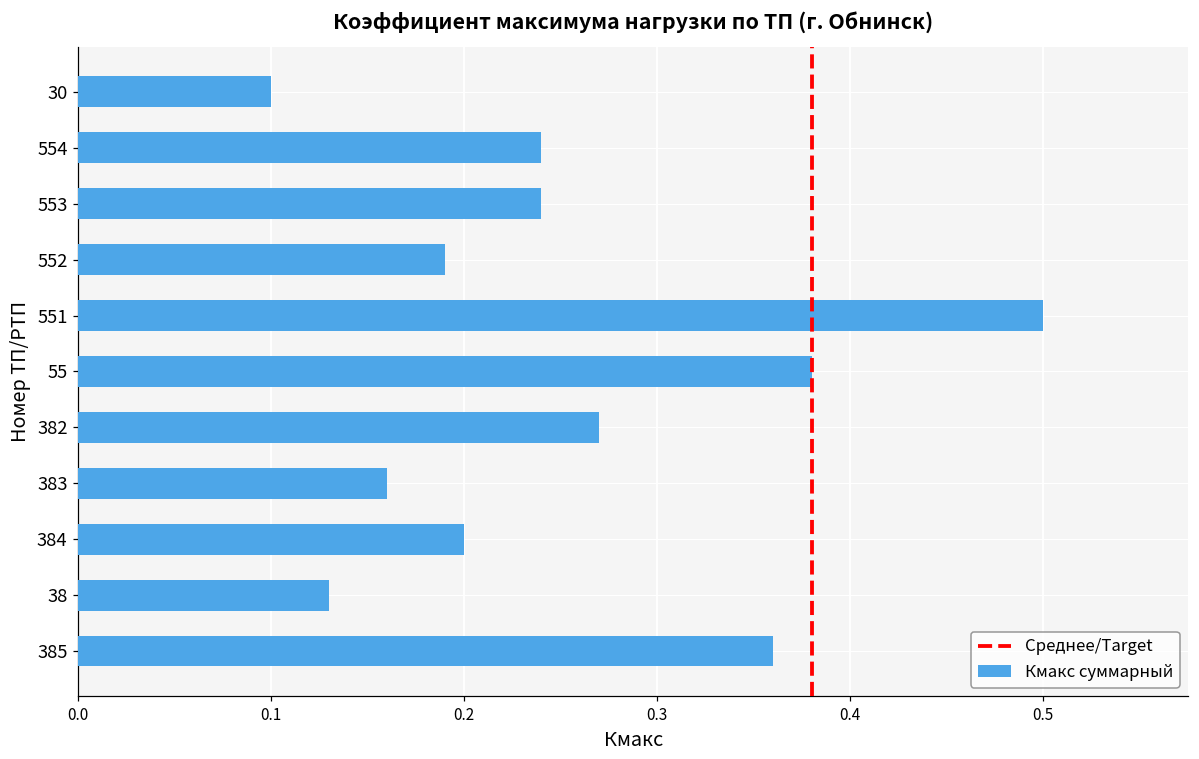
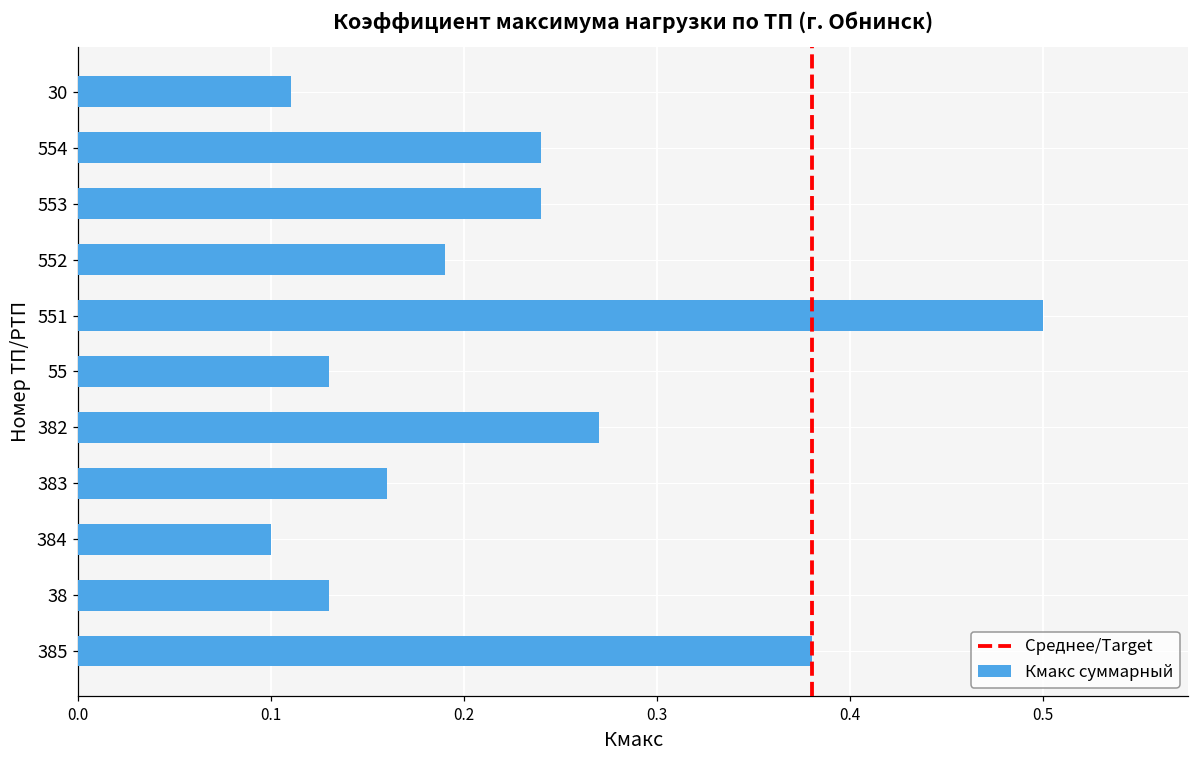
30: 0.10 -> 0.11
55: 0.38 -> 0.13
384: 0.2 -> 0.1
385: 0.36 -> 0.38
